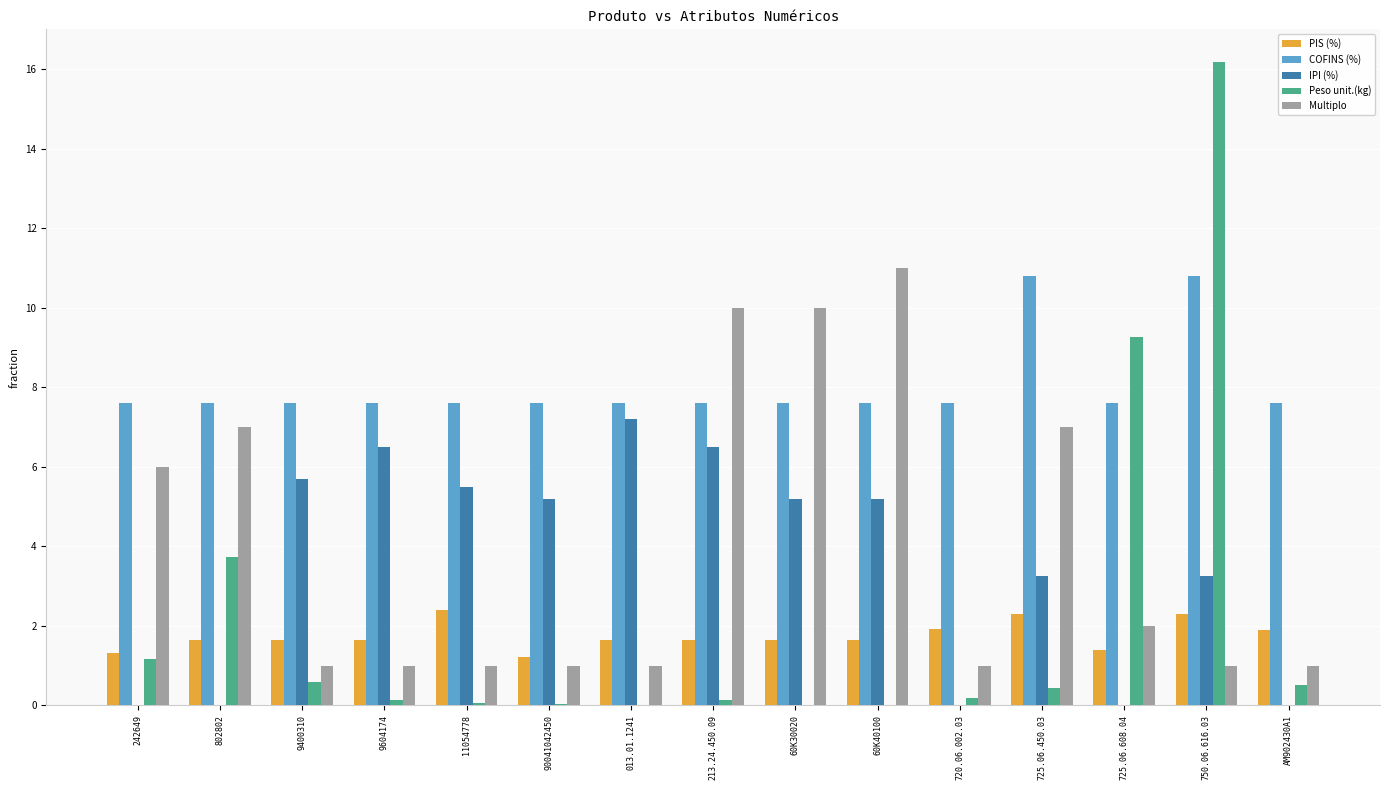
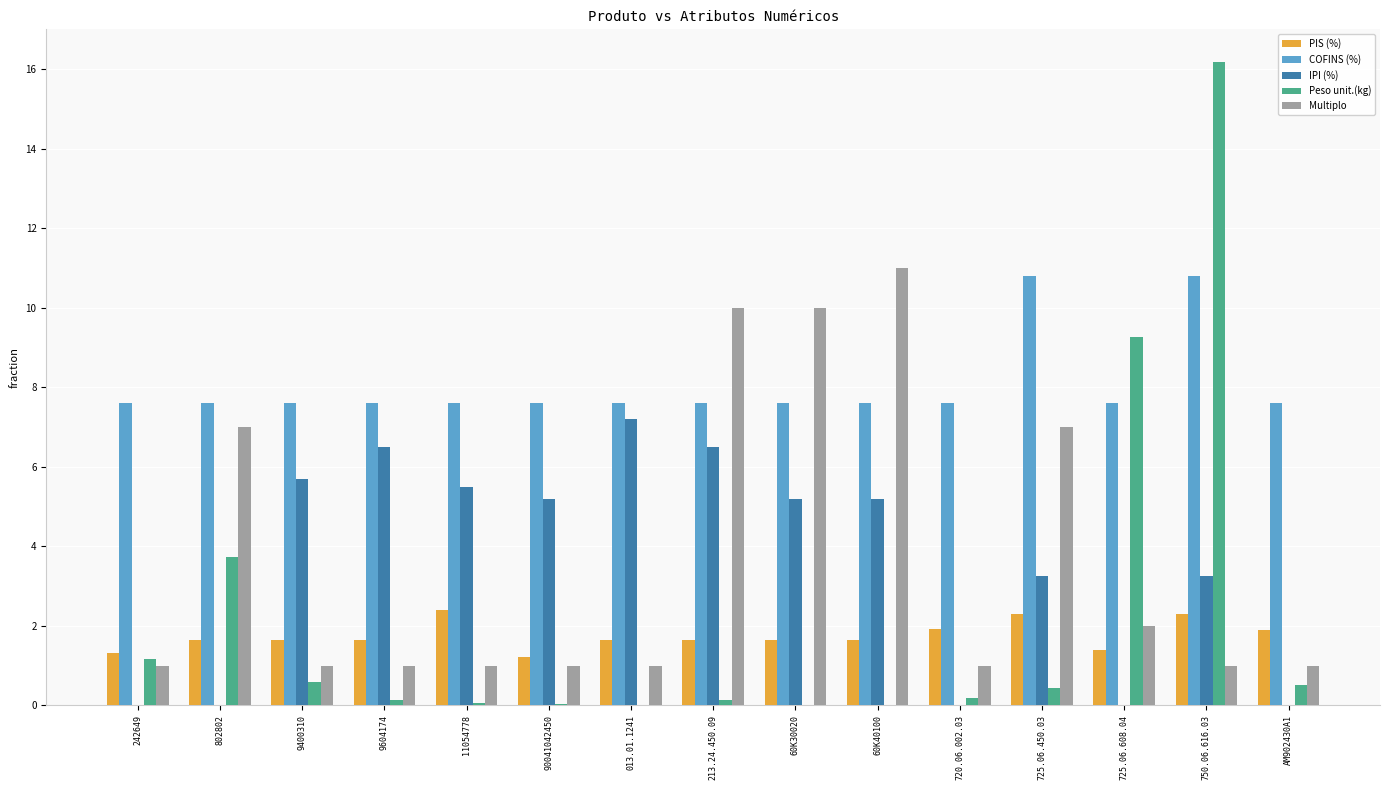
Multiplo, 242649: 6 -> 1
